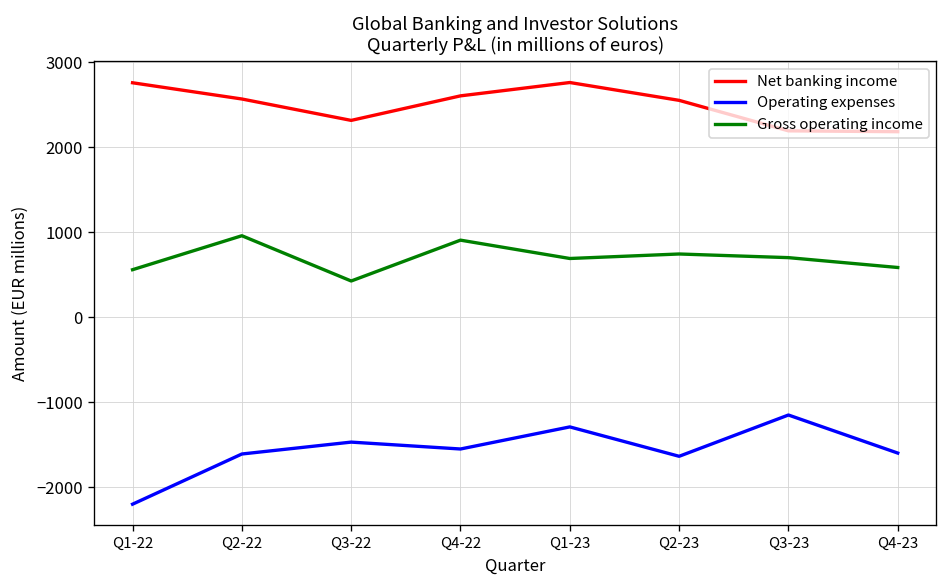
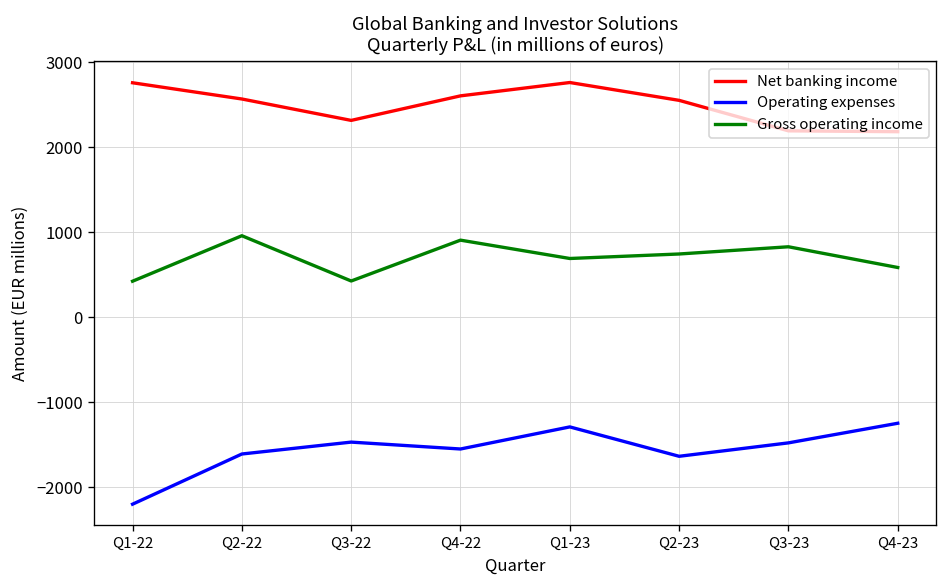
Gross operating income, Q1-22: 600 -> 400
Operating expenses, Q3-23: -1200 -> -1500
Gross operating income, Q3-23: 700 -> 800
Operating expenses, Q4-23: -1600 -> -1200
